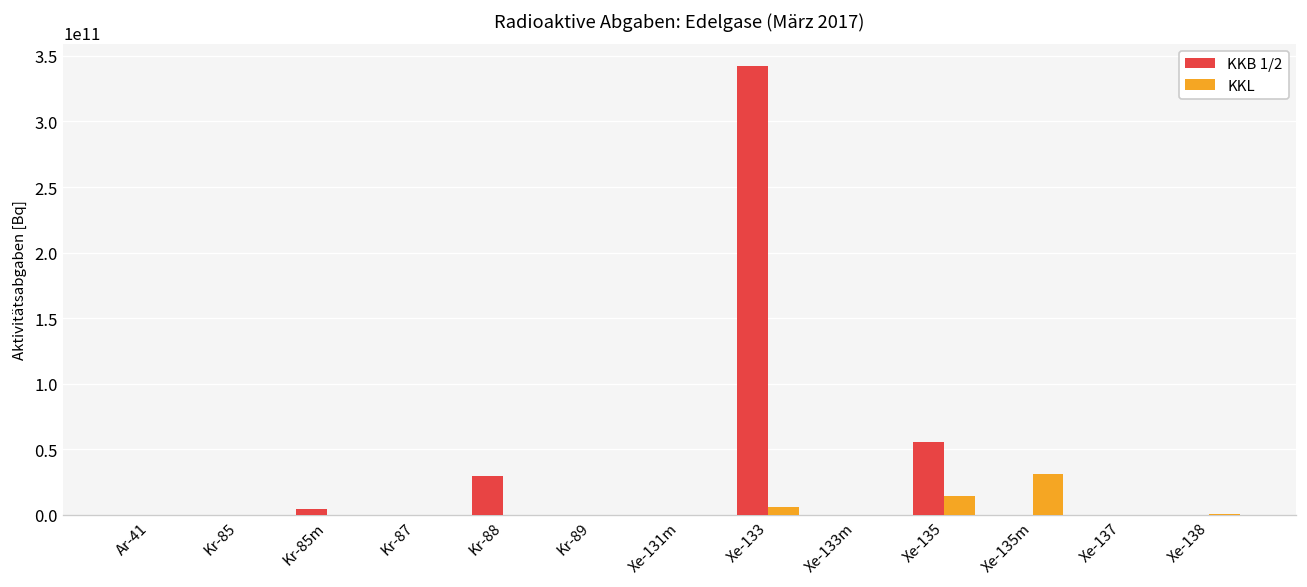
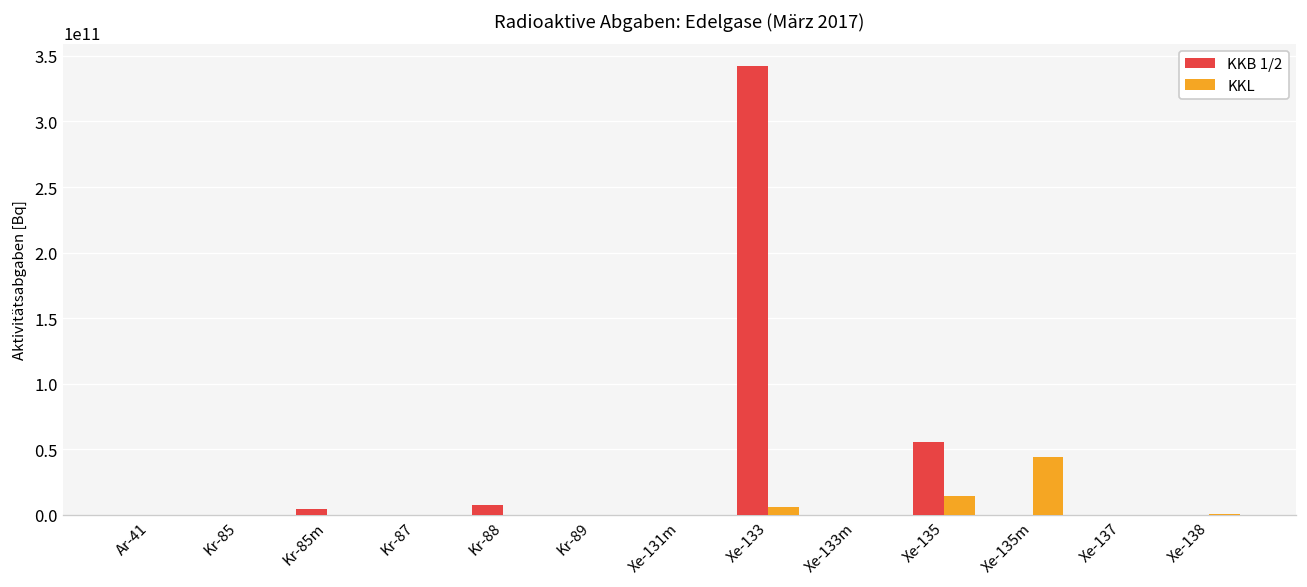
KKB 1/2, Kr-88: 30000000000 -> 8000000000
KKL, Xe-135m: 31000000000 -> 44000000000
